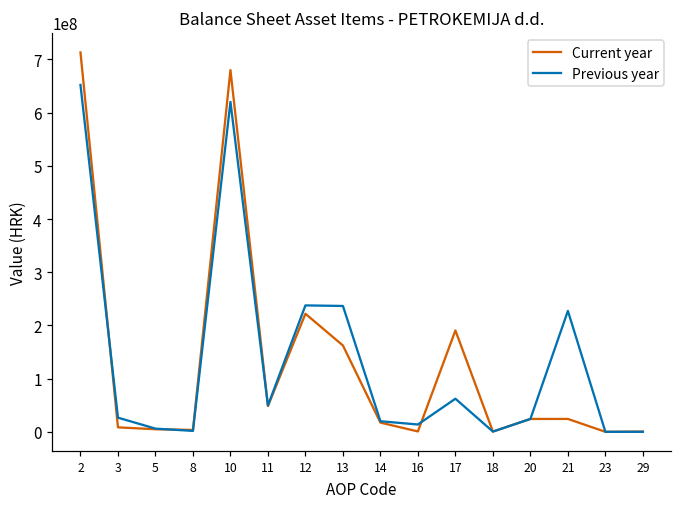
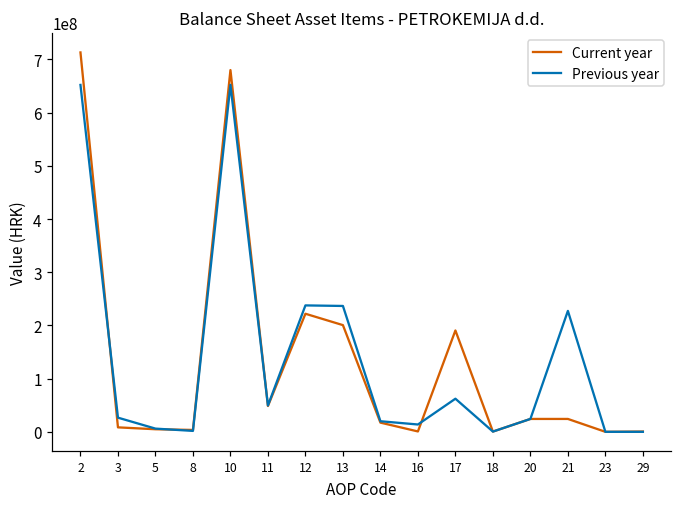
Previous year, 10: 620000000 -> 650000000
Current year, 13: 160000000 -> 200000000
